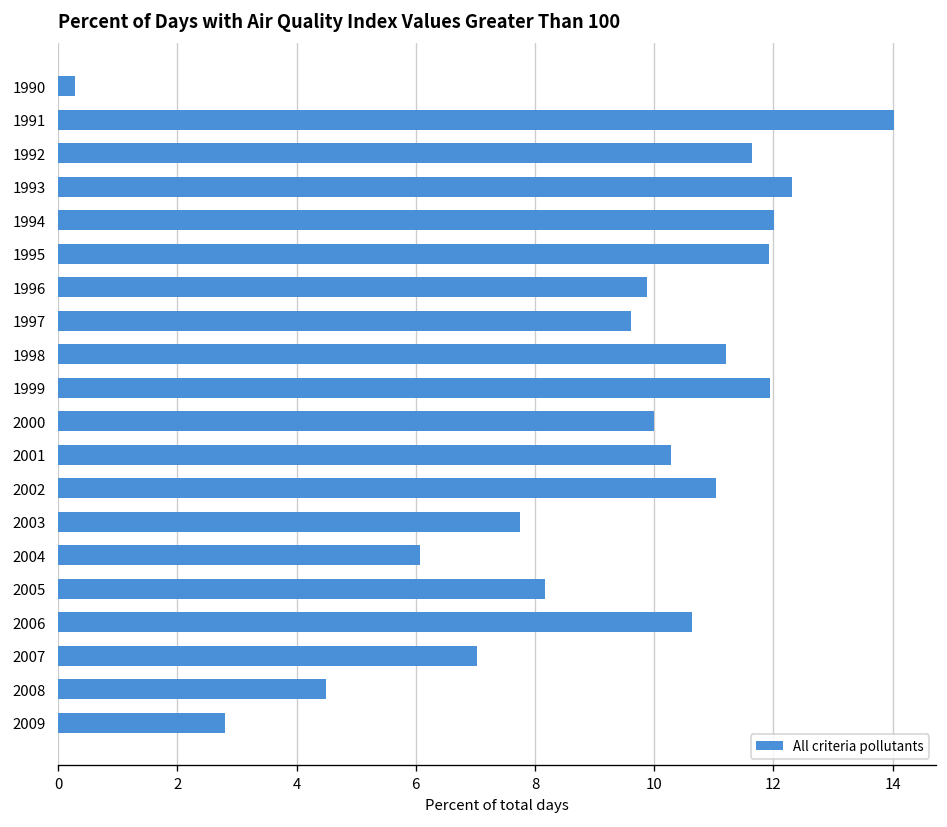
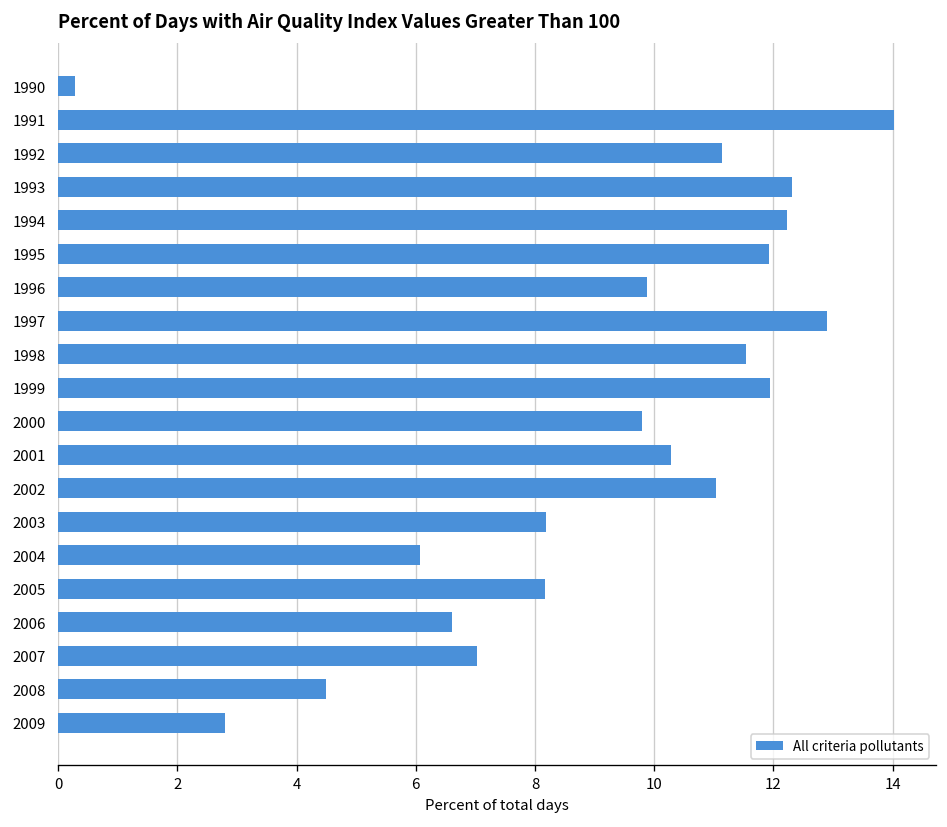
1992: 11.6 -> 11.1
1994: 12.0 -> 12.2
1997: 9.6 -> 12.9
1998: 11.2 -> 11.5
2000: 10.0 -> 9.8
2003: 7.8 -> 8.2
2006: 10.6 -> 6.6
